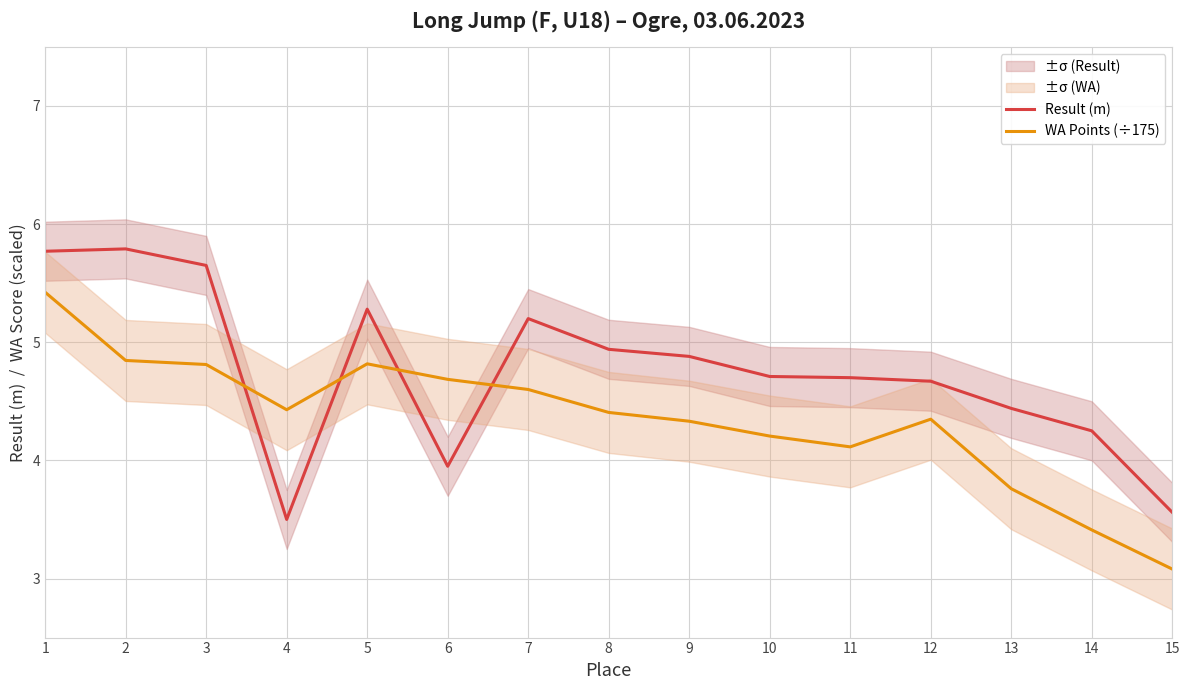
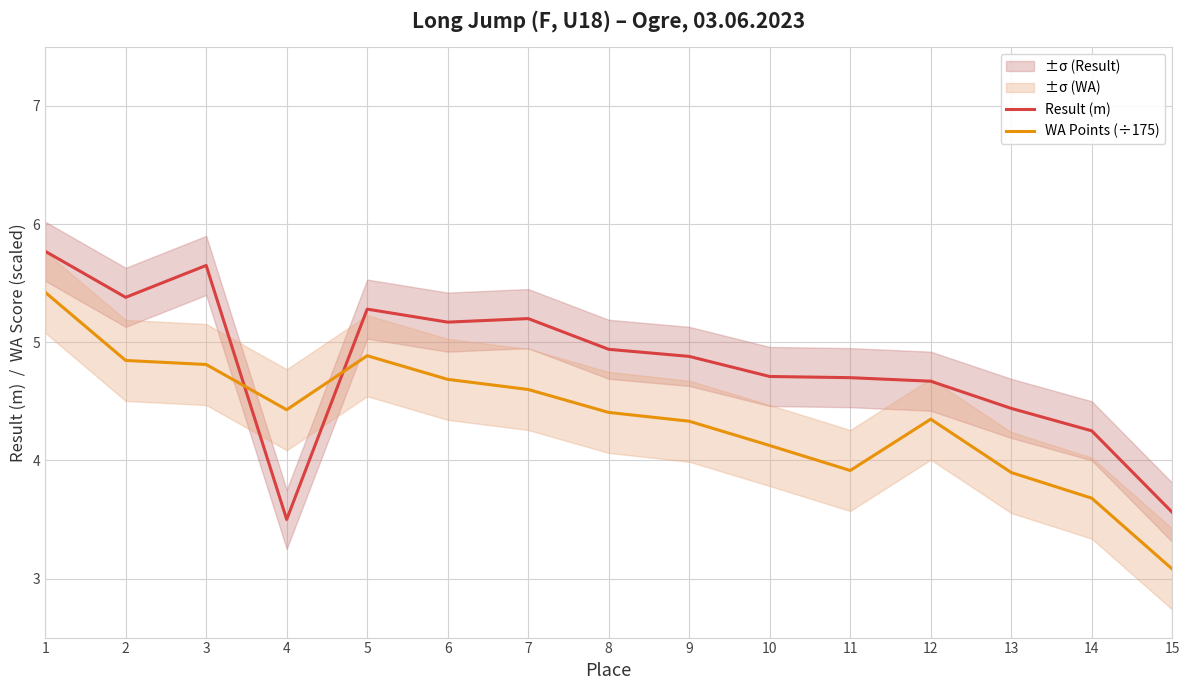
Result (m), 2: 5.79 -> 5.38
WA Points (÷175), 5: 4.82 -> 4.89
Result (m), 6: 3.95 -> 5.17
WA Points (÷175), 10: 4.21 -> 4.13
WA Points (÷175), 11: 4.11 -> 3.91
WA Points (÷175), 13: 3.76 -> 3.90
WA Points (÷175), 14: 3.41 -> 3.68
